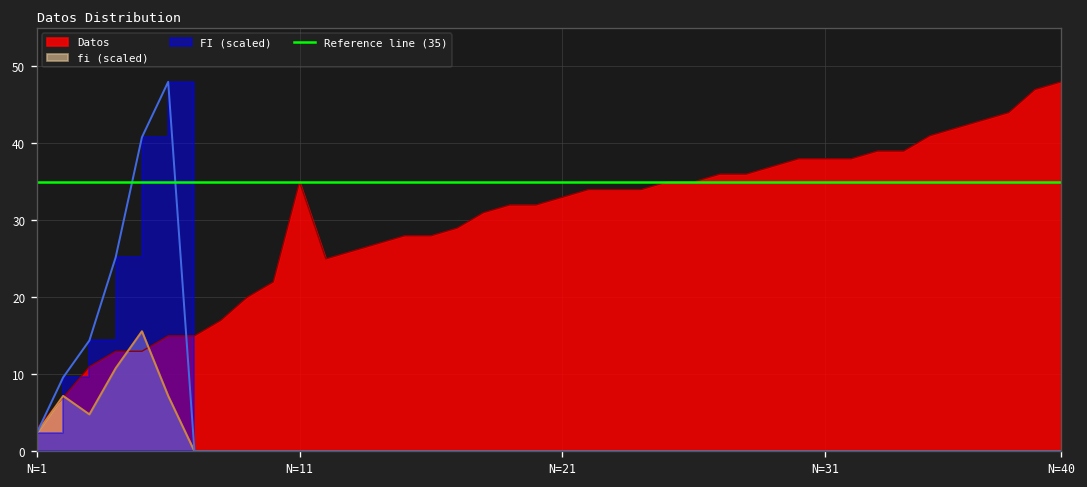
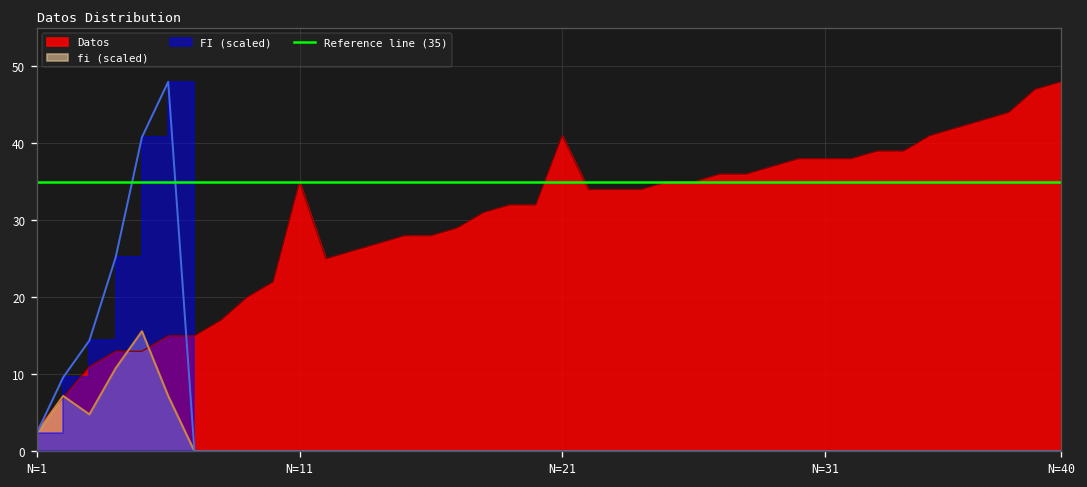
Datos, N=21: 33 -> 41
